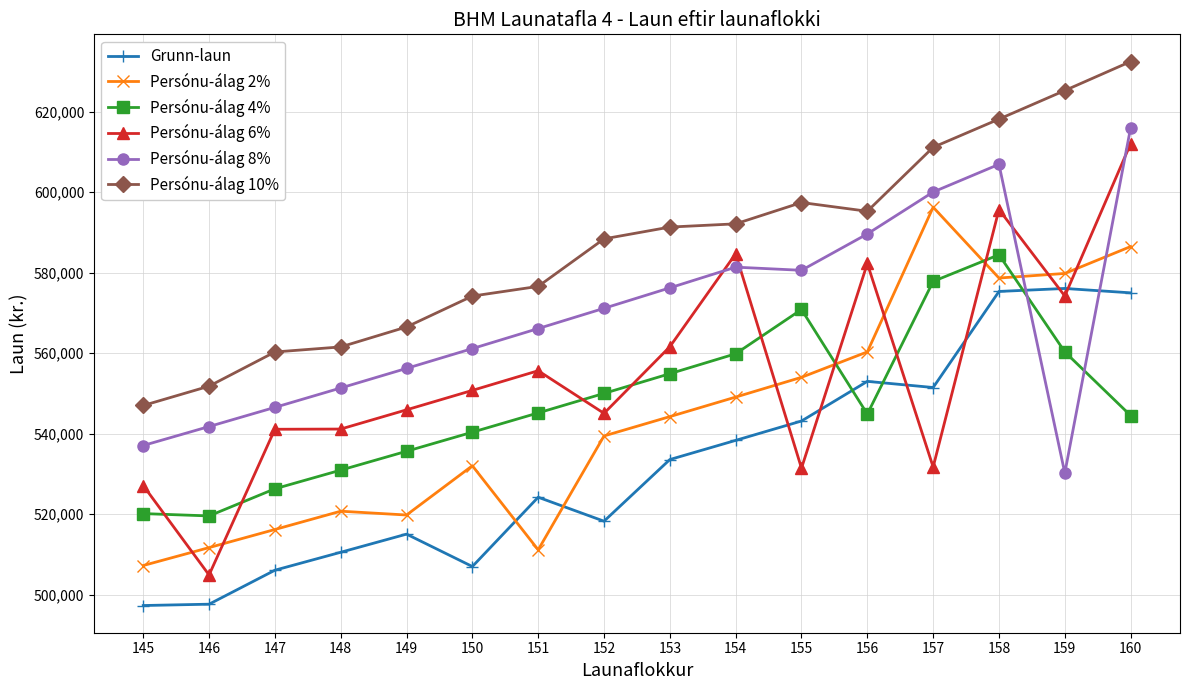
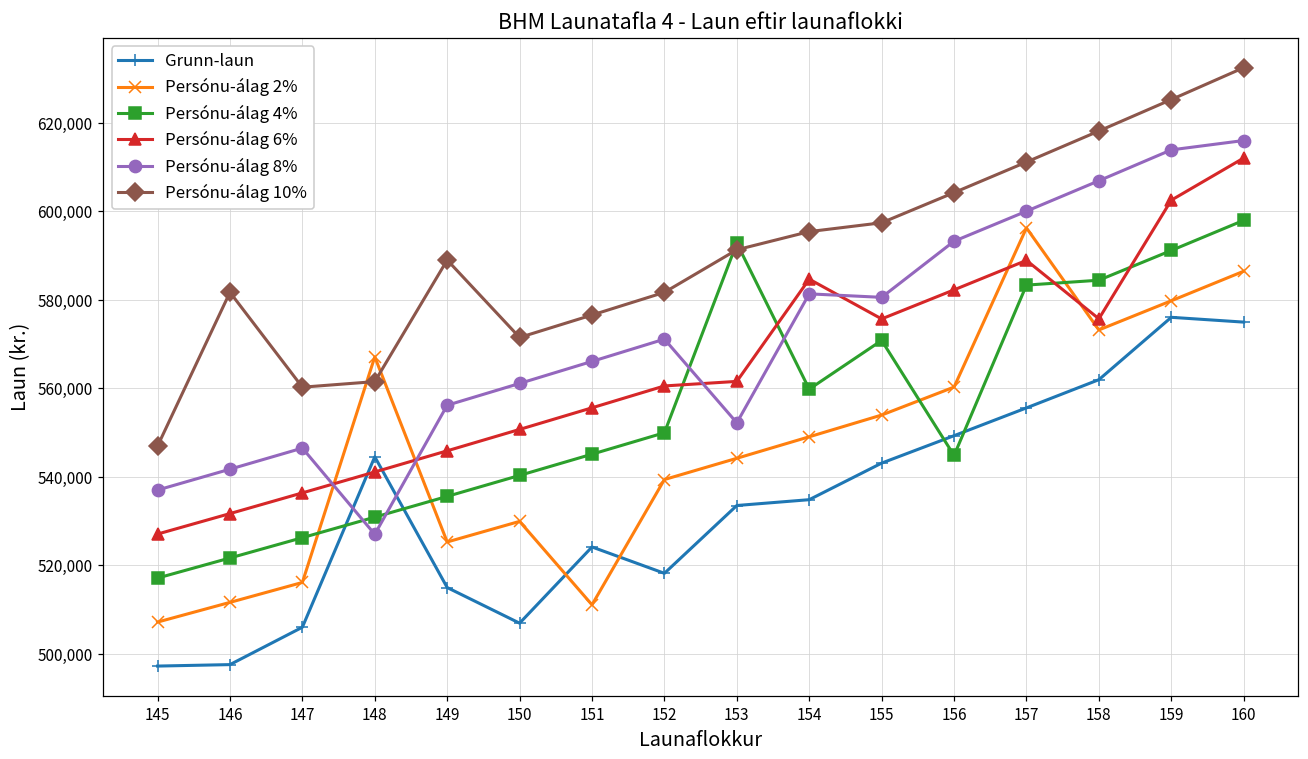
Persónu-álag 4%, 145: 520,000 -> 517,000
Persónu-álag 4%, 146: 520,000 -> 522,000
Persónu-álag 6%, 146: 505,000 -> 532,000
Persónu-álag 10%, 146: 552,000 -> 582,000
Persónu-álag 6%, 147: 541,000 -> 536,000
Grunn-laun, 148: 511,000 -> 545,000
Persónu-álag 2%, 148: 521,000 -> 567,000
Persónu-álag 8%, 148: 551,000 -> 527,000
Persónu-álag 2%, 149: 520,000 -> 525,000
Persónu-álag 10%, 149: 567,000 -> 589,000
Persónu-álag 2%, 150: 532,000 -> 530,000
Persónu-álag 10%, 150: 574,000 -> 572,000
Persónu-álag 6%, 152: 545,000 -> 561,000
Persónu-álag 10%, 152: 588,000 -> 582,000
Persónu-álag 4%, 153: 555,000 -> 593,000
Persónu-álag 8%, 153: 576,000 -> 552,000
Grunn-laun, 154: 538,000 -> 535,000
Persónu-álag 10%, 154: 592,000 -> 595,000
Persónu-álag 6%, 155: 531,000 -> 576,000
Grunn-laun, 156: 553,000 -> 549,000
Persónu-álag 8%, 156: 590,000 -> 593,000
Persónu-álag 10%, 156: 595,000 -> 604,000
Grunn-laun, 157: 551,000 -> 556,000
Persónu-álag 4%, 157: 578,000 -> 583,000
Persónu-álag 6%, 157: 532,000 -> 589,000
Grunn-laun, 158: 575,000 -> 562,000
Persónu-álag 2%, 158: 579,000 -> 573,000
Persónu-álag 6%, 158: 596,000 -> 576,000
Persónu-álag 4%, 159: 560,000 -> 591,000
Persónu-álag 6%, 159: 574,000 -> 603,000
Persónu-álag 8%, 159: 530,000 -> 614,000
Persónu-álag 4%, 160: 544,000 -> 598,000
